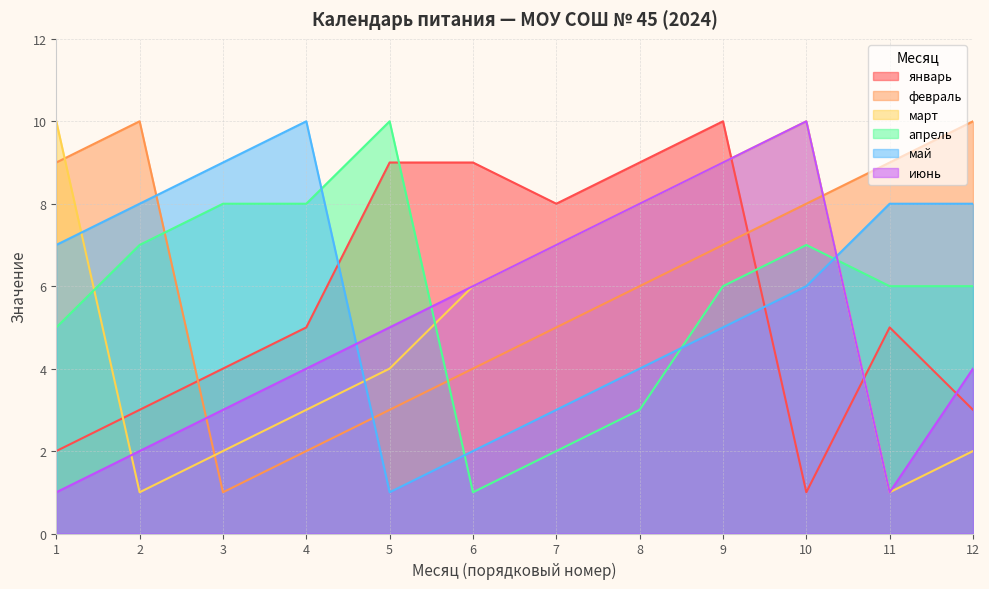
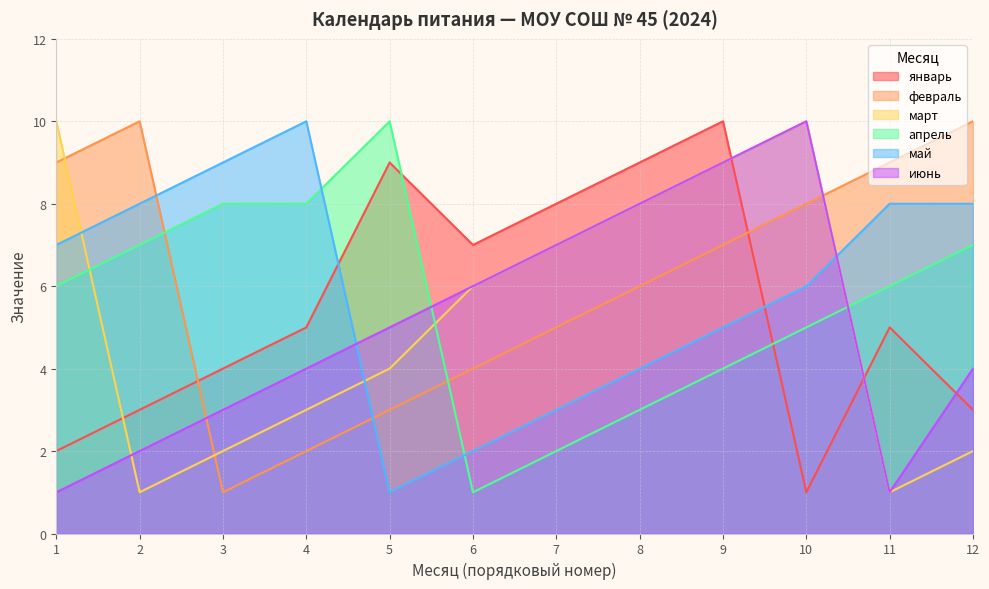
апрель, 1: 5 -> 6
январь, 6: 9 -> 7
апрель, 9: 6 -> 4
апрель, 10: 7 -> 5
апрель, 12: 6 -> 7
